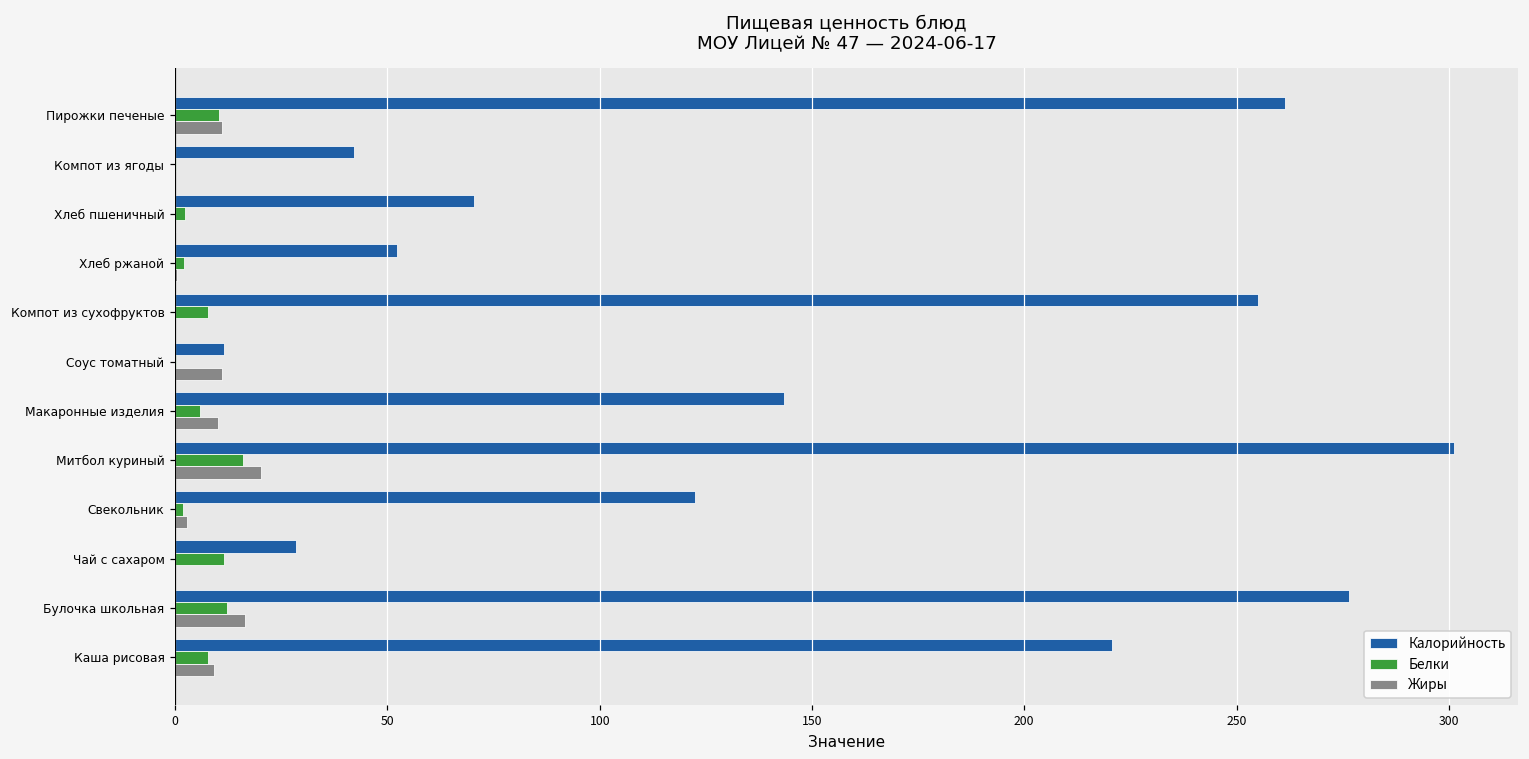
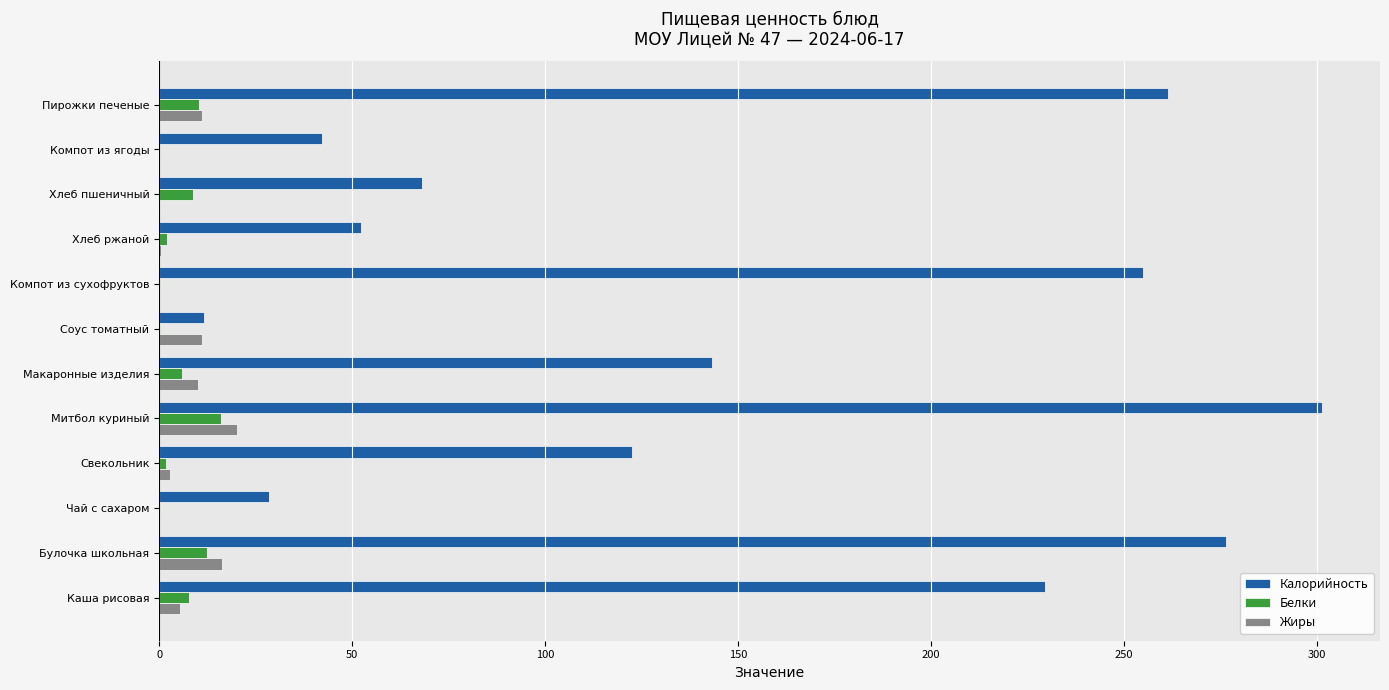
Калорийность, Хлеб пшеничный: 71 -> 68
Белки, Хлеб пшеничный: 2 -> 9
Белки, Компот из сухофруктов: 8 -> 0
Белки, Чай с сахаром: 11 -> 0
Калорийность, Каша рисовая: 221 -> 230
Жиры, Каша рисовая: 9 -> 5
